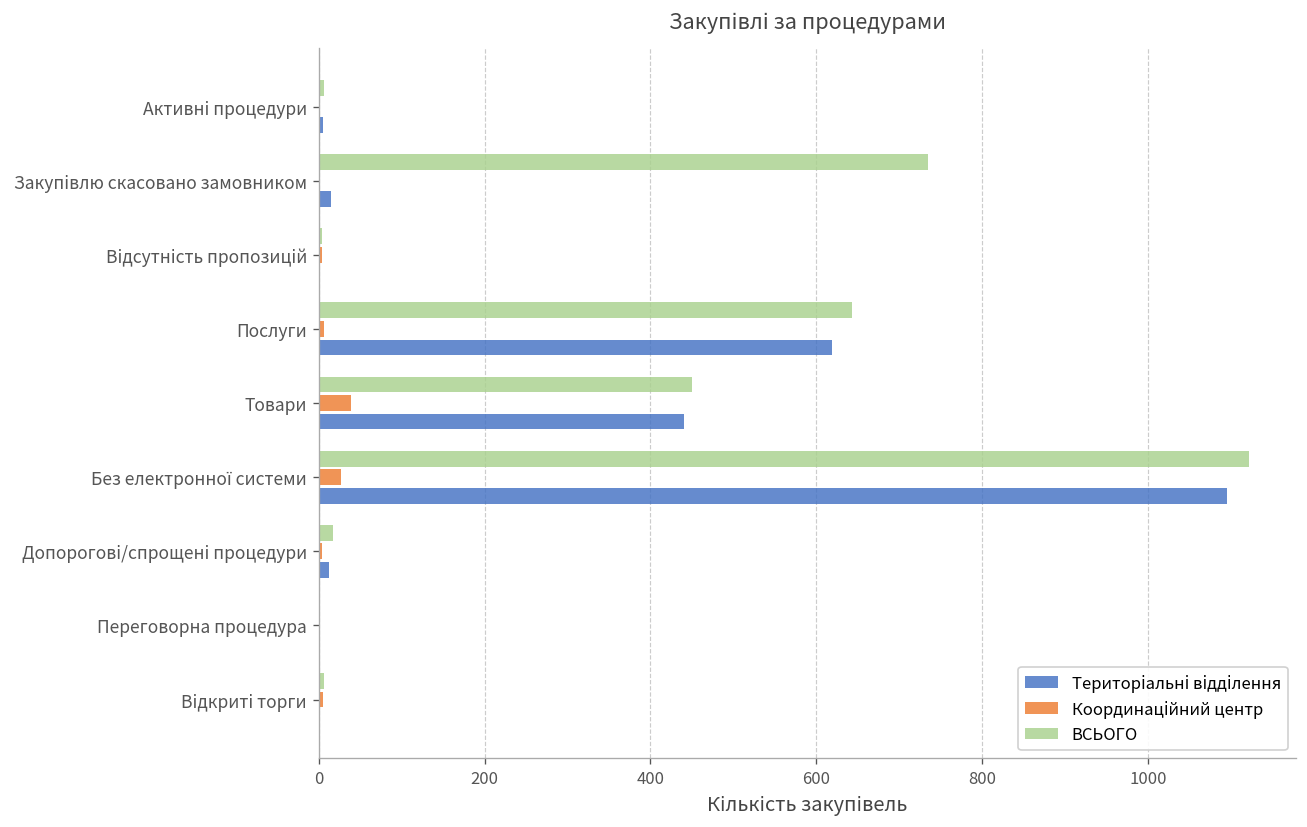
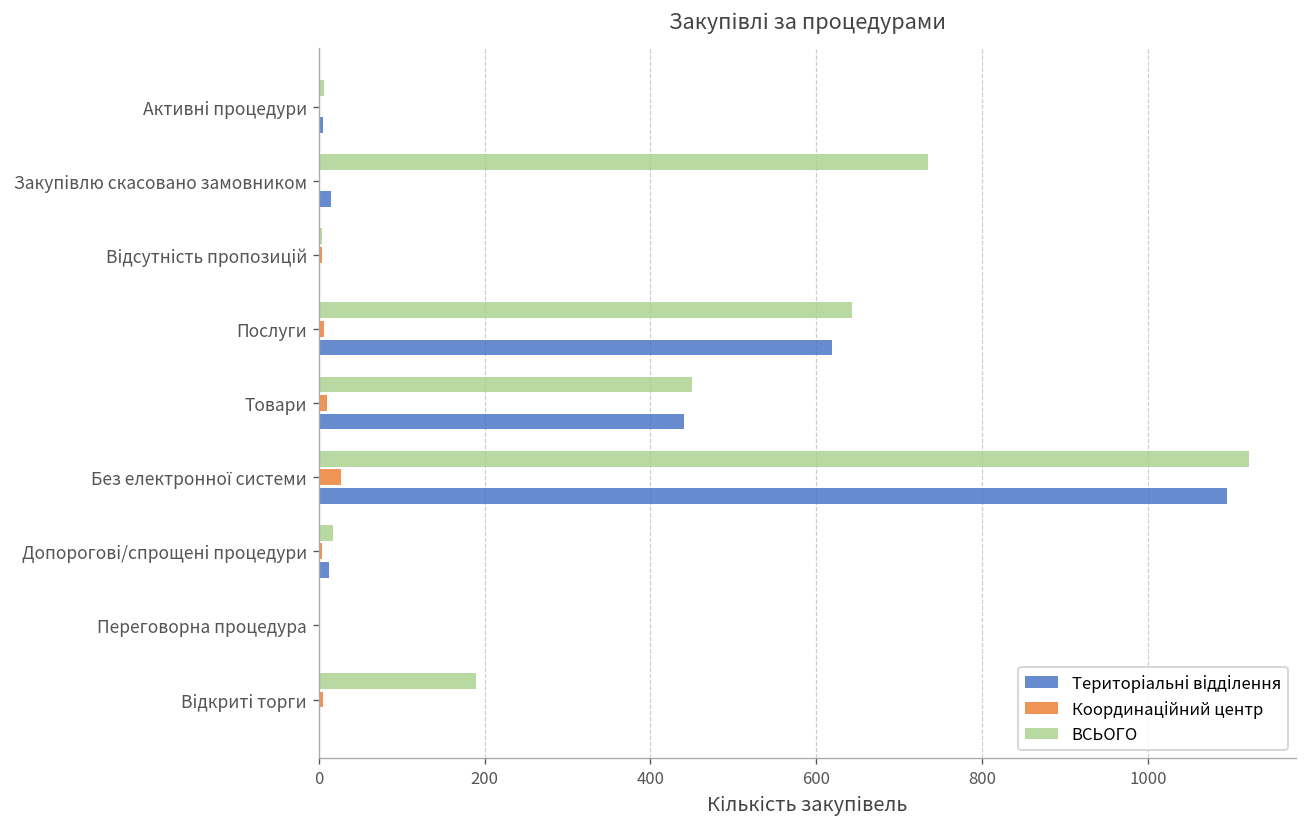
Координаційний центр, Товари: 40 -> 10
ВСЬОГО, Відкриті торги: 10 -> 190
